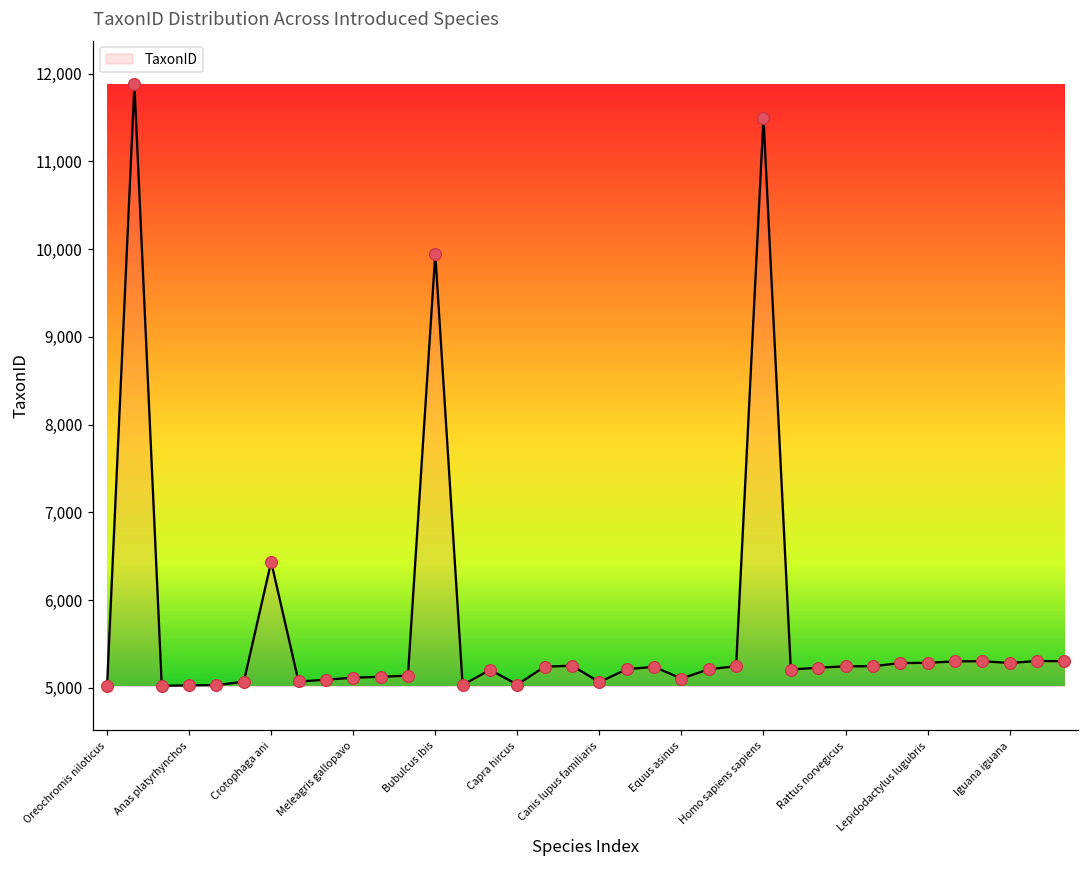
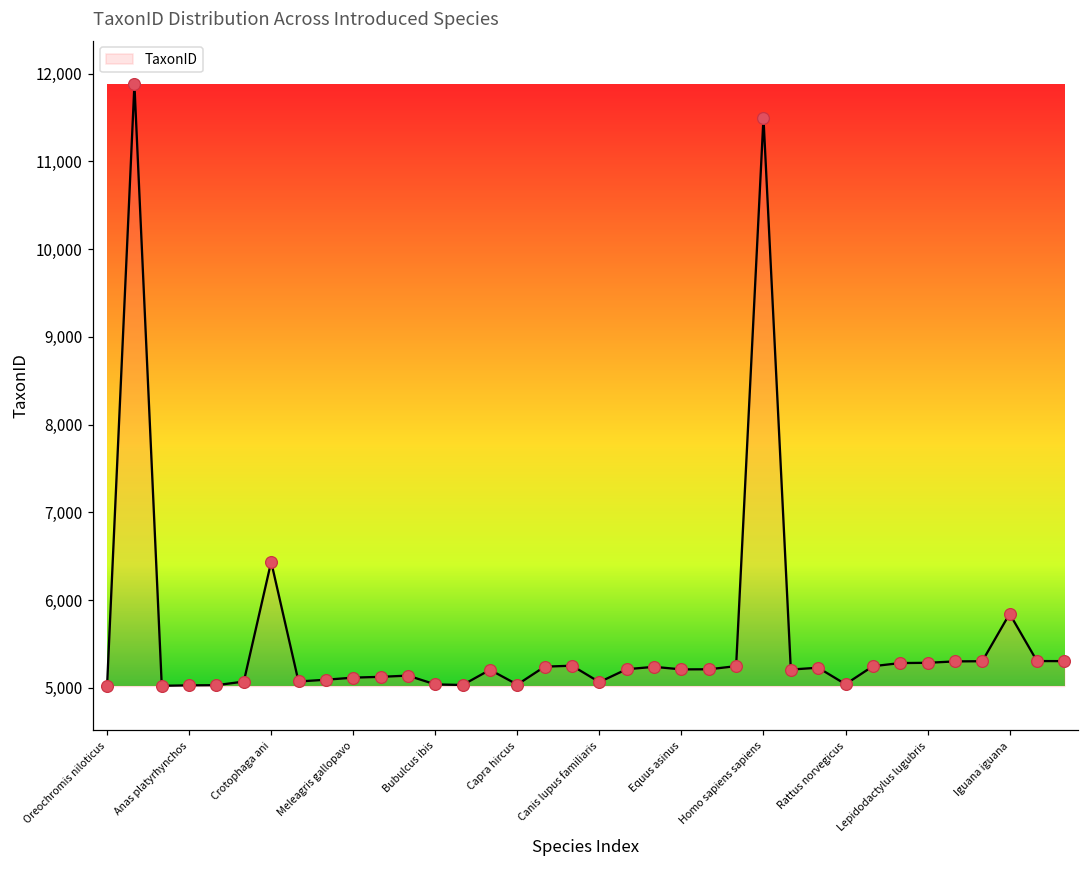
Bubulcus ibis: 9,900 -> 5,000
Equus asinus: 5,100 -> 5,200
Rattus norvegicus: 5,200 -> 5,000
Iguana iguana: 5,300 -> 5,800
